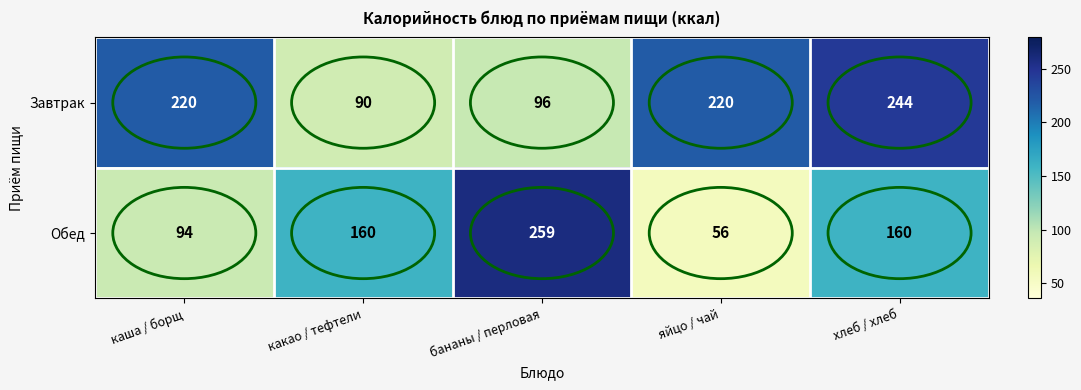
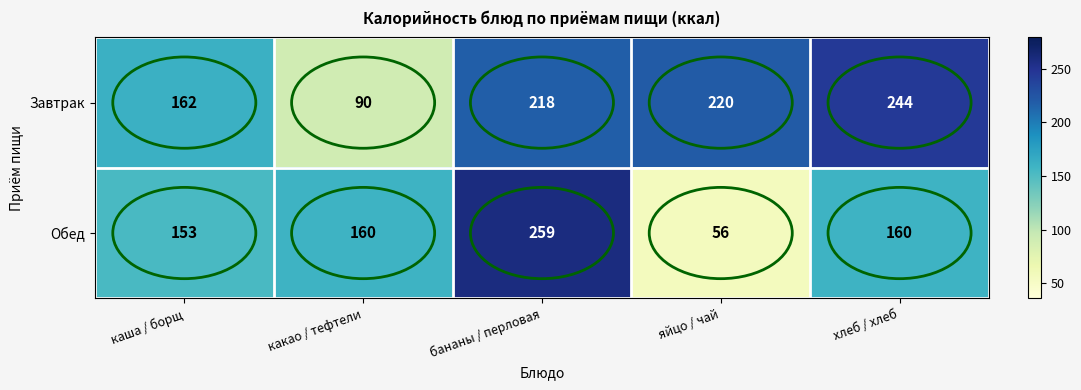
Завтрак, каша / борщ: 220 -> 162
Завтрак, бананы / перловая: 96 -> 218
Обед, каша / борщ: 94 -> 153
